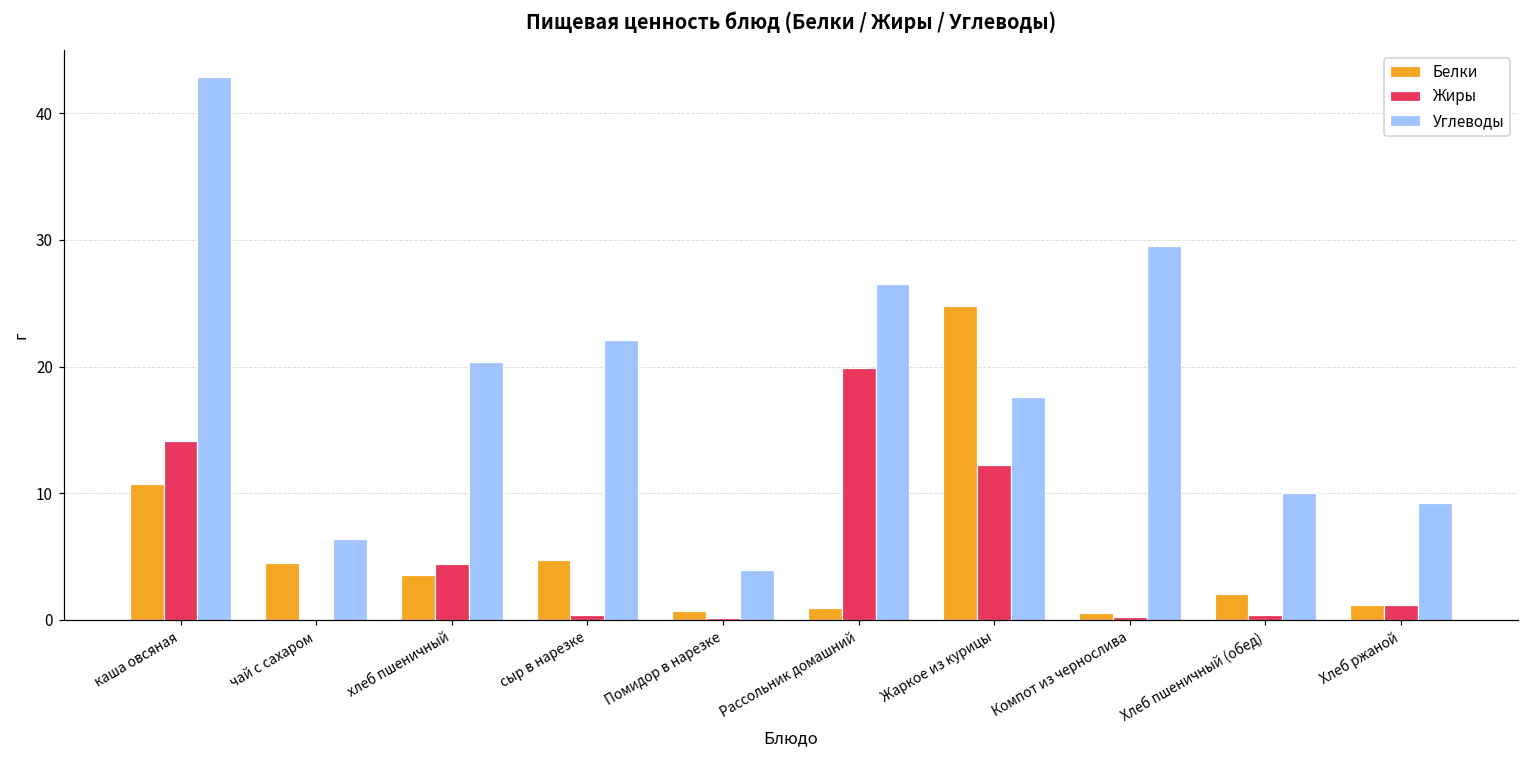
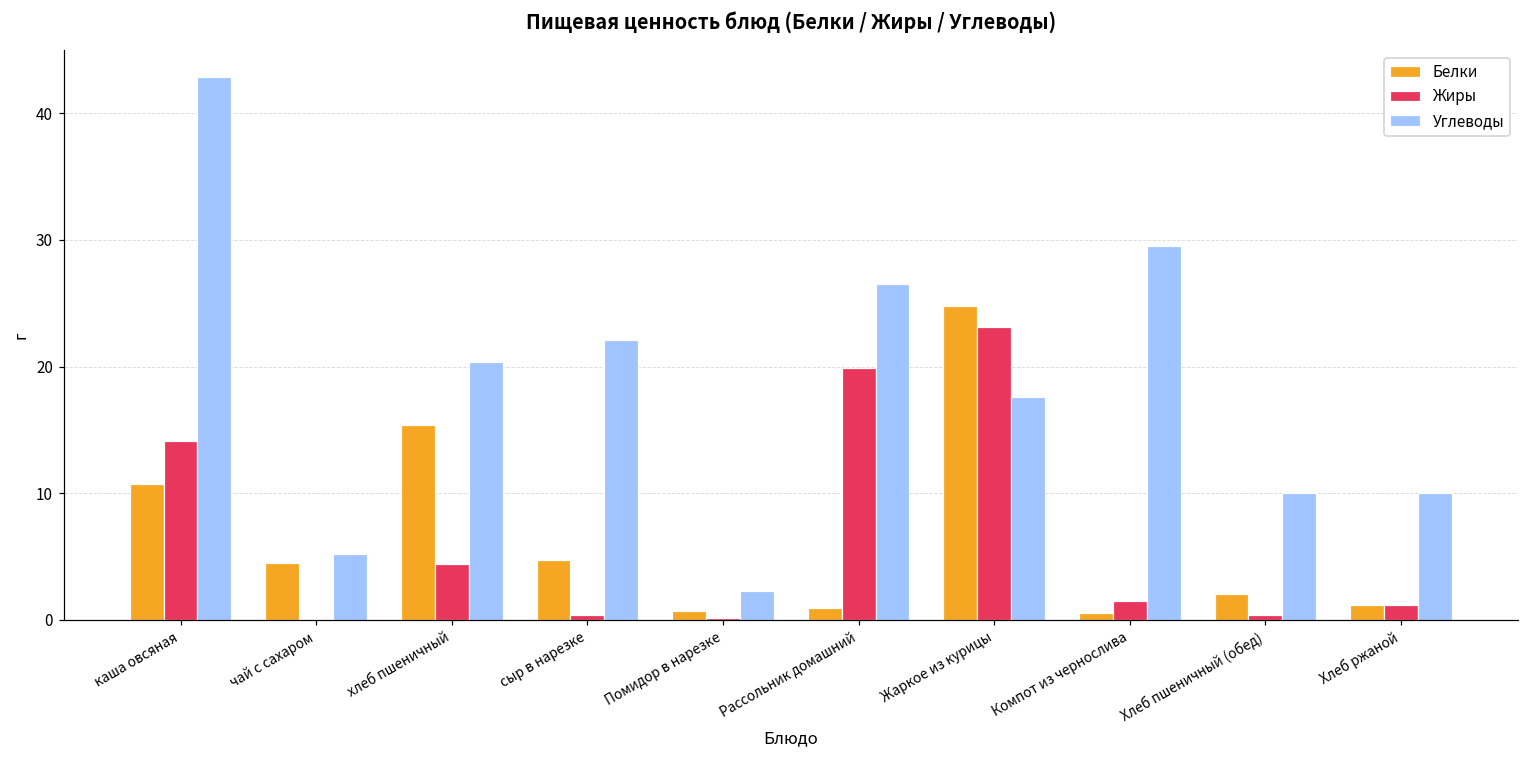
Углеводы, чай с сахаром: 6.4 -> 5.2
Белки, хлеб пшеничный: 3.5 -> 15.4
Углеводы, Помидор в нарезке: 3.9 -> 2.3
Жиры, Жаркое из курицы: 12.2 -> 23.1
Жиры, Компот из чернослива: 0.2 -> 1.5
Углеводы, Хлеб ржаной: 9.2 -> 10.0
